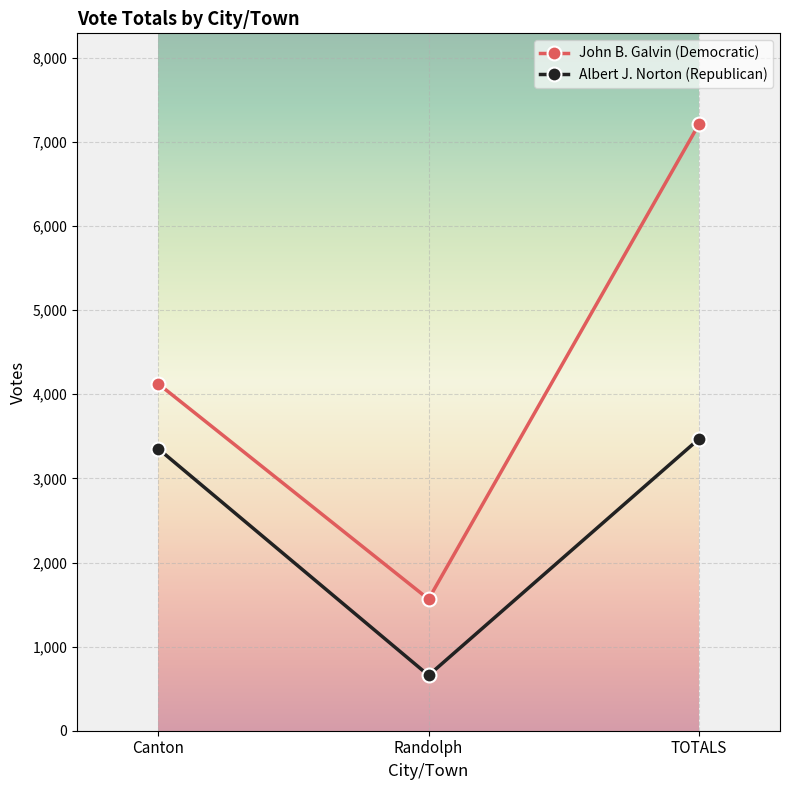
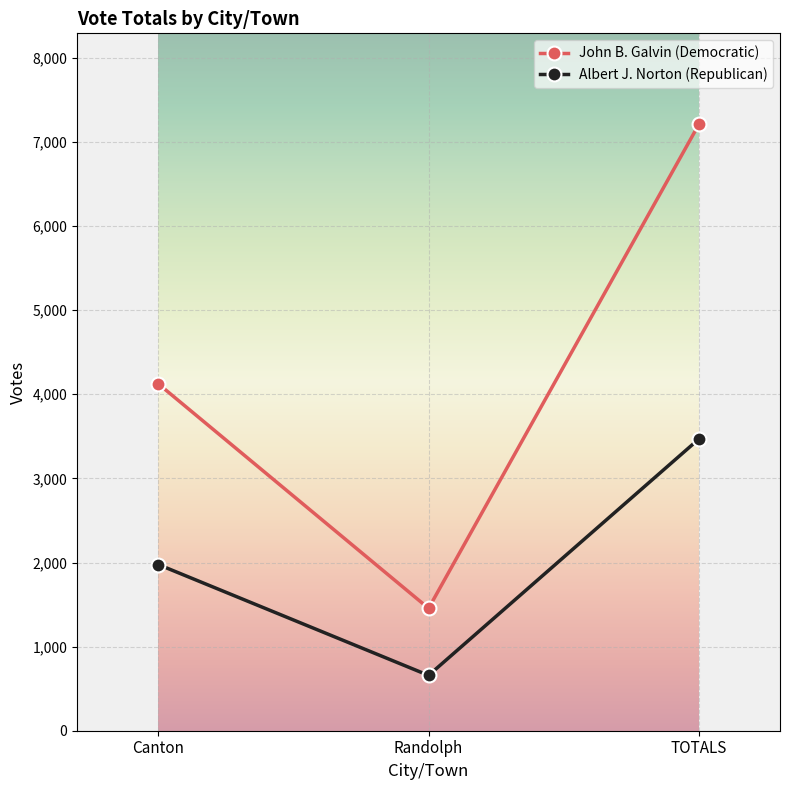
Albert J. Norton (Republican), Canton: 3,400 -> 2,000
John B. Galvin (Democratic), Randolph: 1,600 -> 1,500
